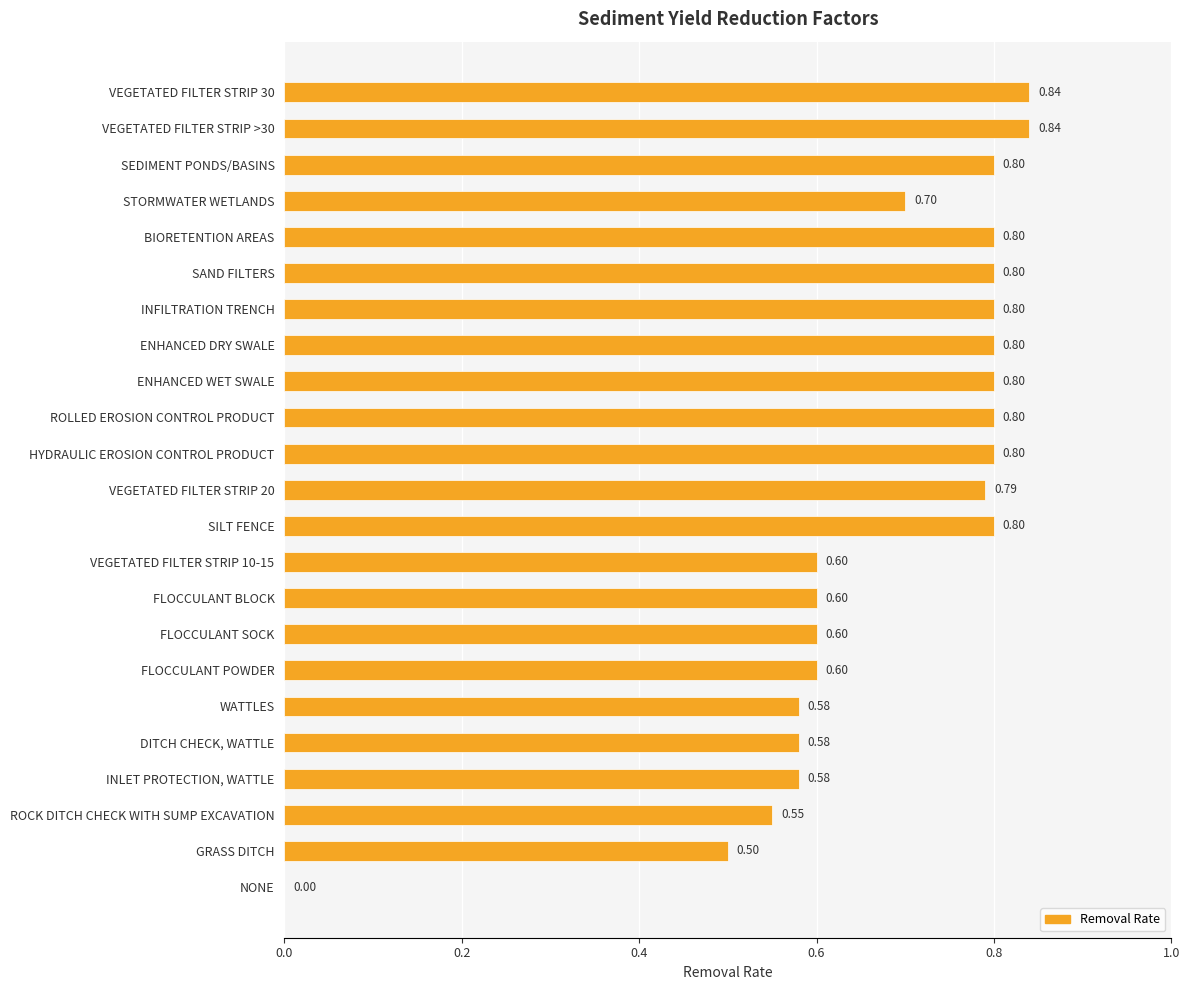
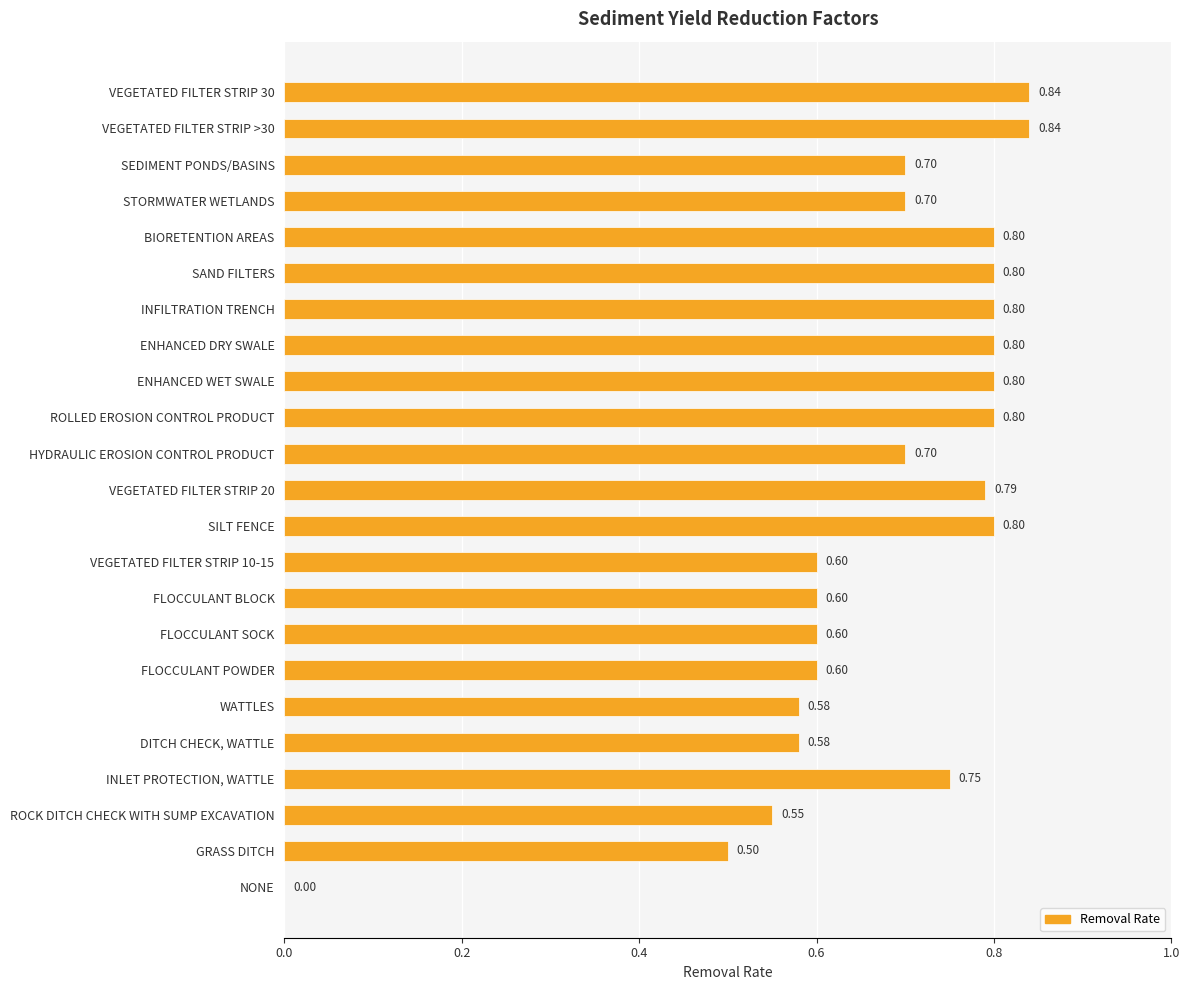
SEDIMENT PONDS/BASINS: 0.80 -> 0.70
HYDRAULIC EROSION CONTROL PRODUCT: 0.80 -> 0.70
INLET PROTECTION, WATTLE: 0.58 -> 0.75
